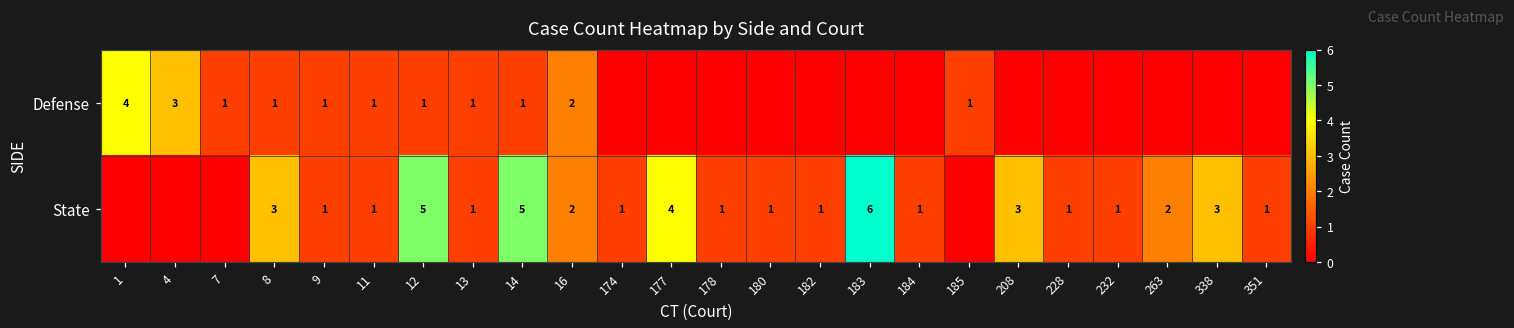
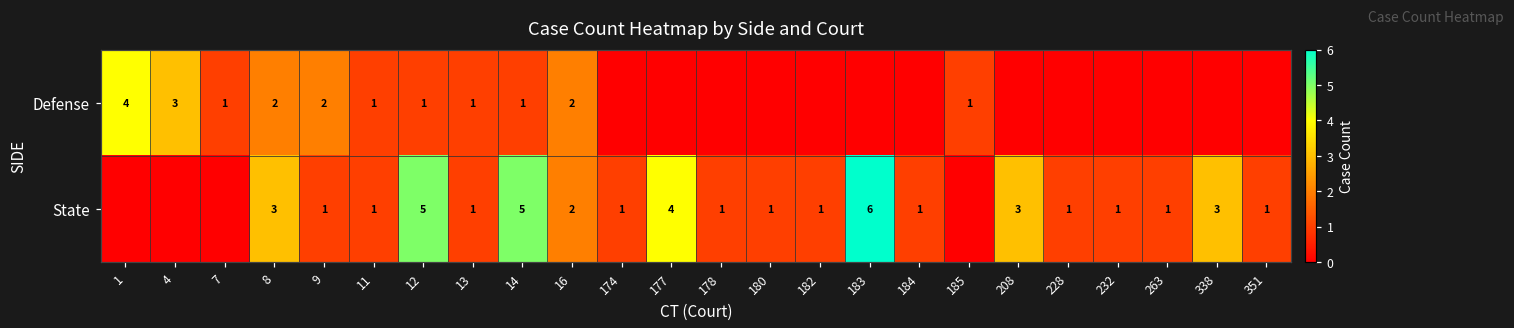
Defense, 8: 1 -> 2
Defense, 9: 1 -> 2
State, 263: 2 -> 1
